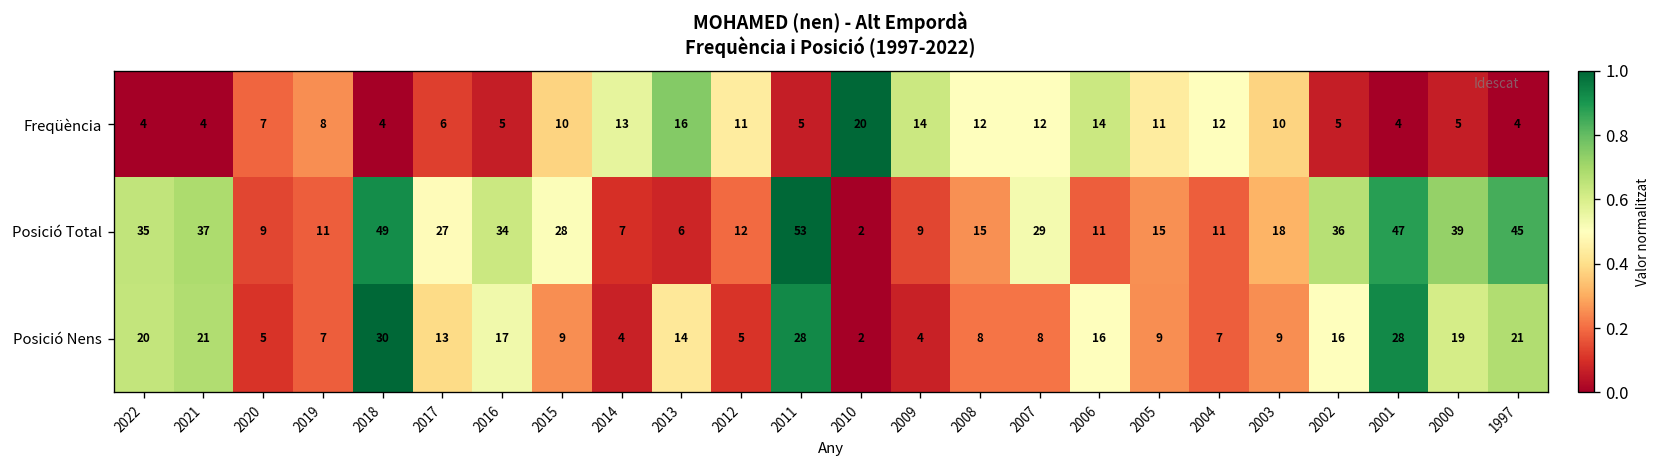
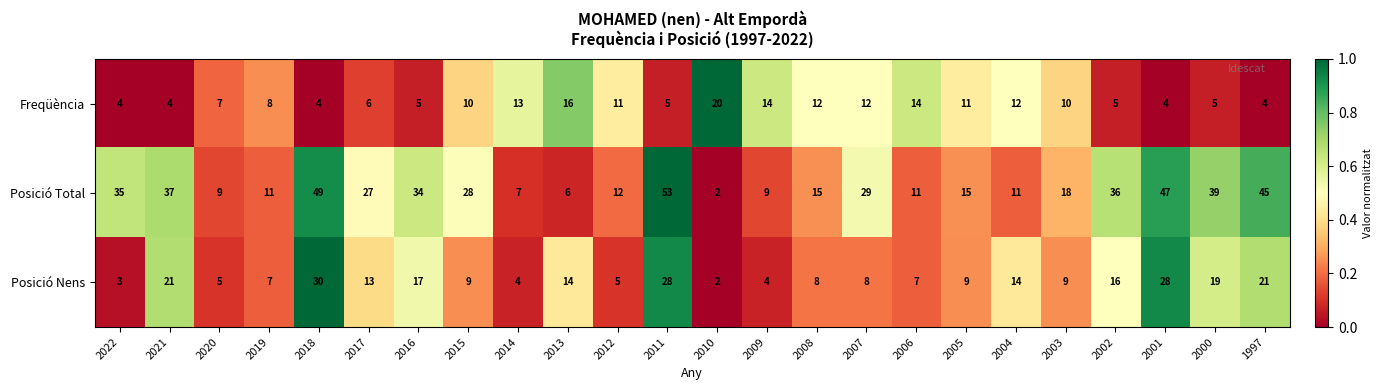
Posició Nens, 2022: 20 -> 3
Posició Nens, 2006: 16 -> 7
Posició Nens, 2004: 7 -> 14
